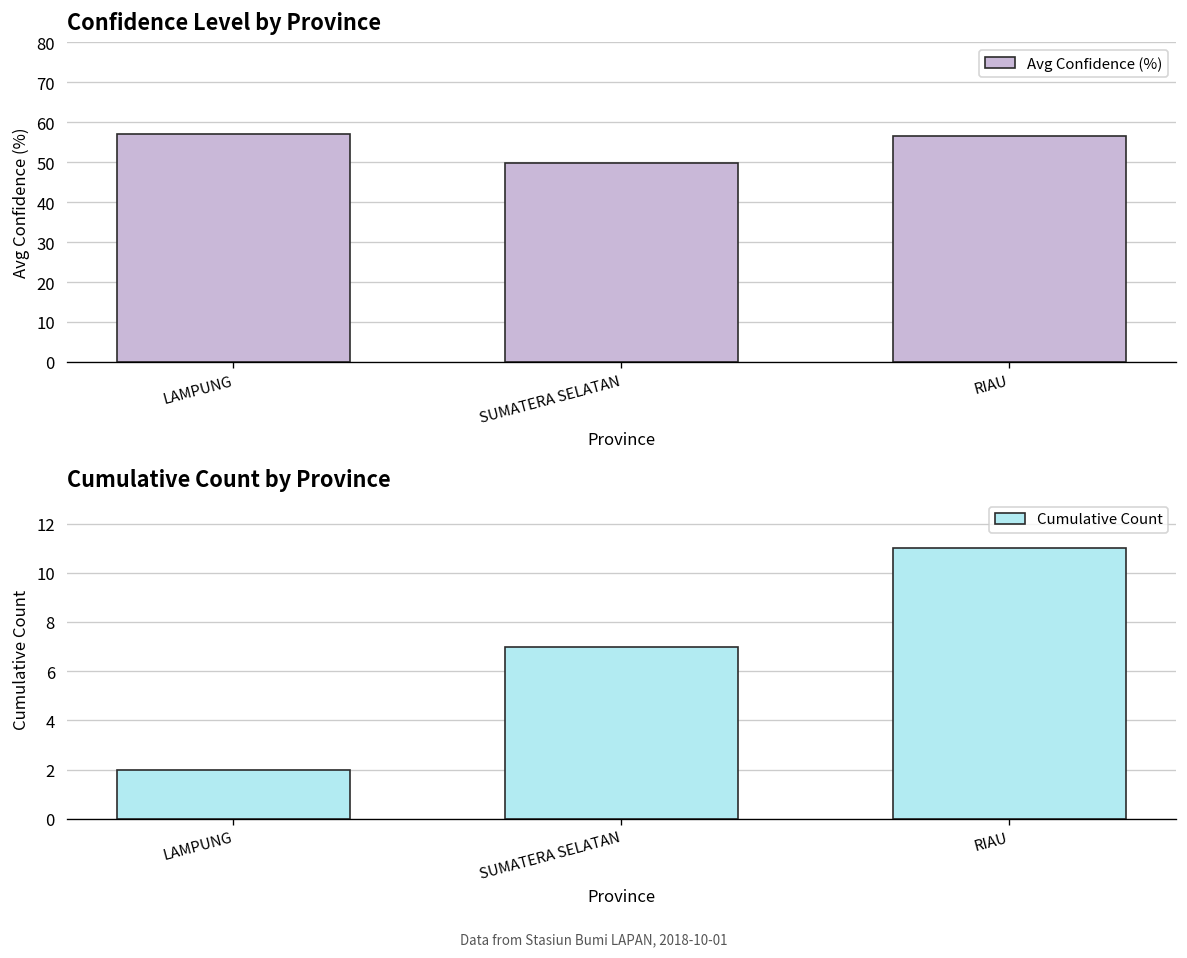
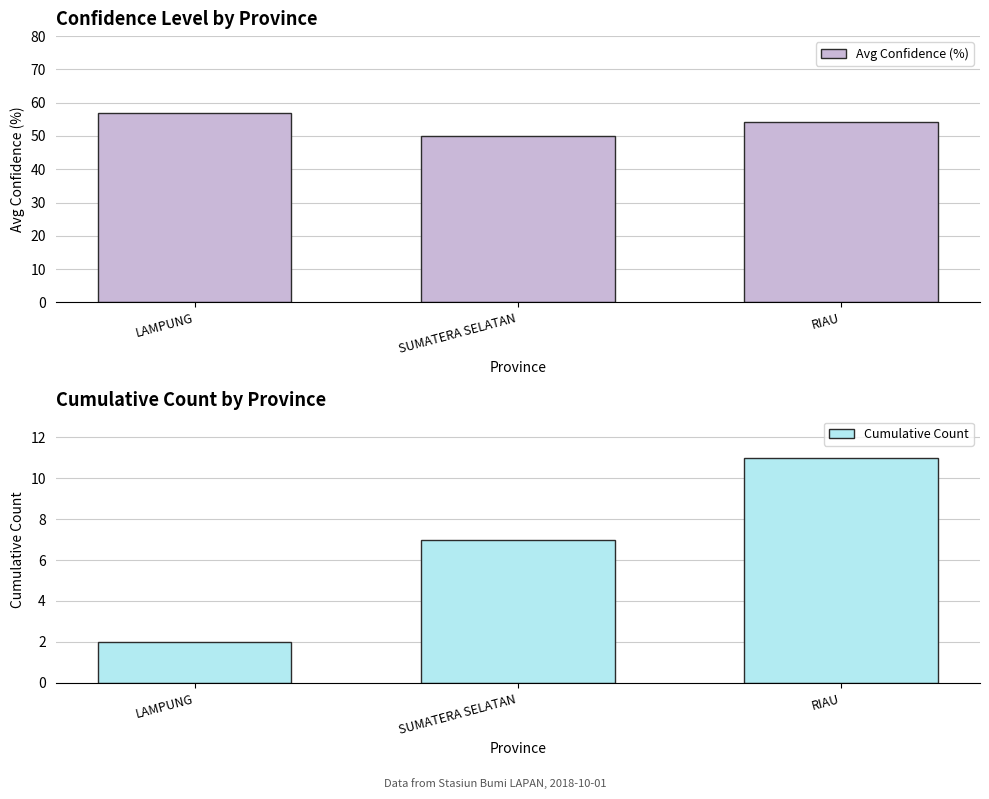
Confidence Level by Province, RIAU: 57 -> 54
